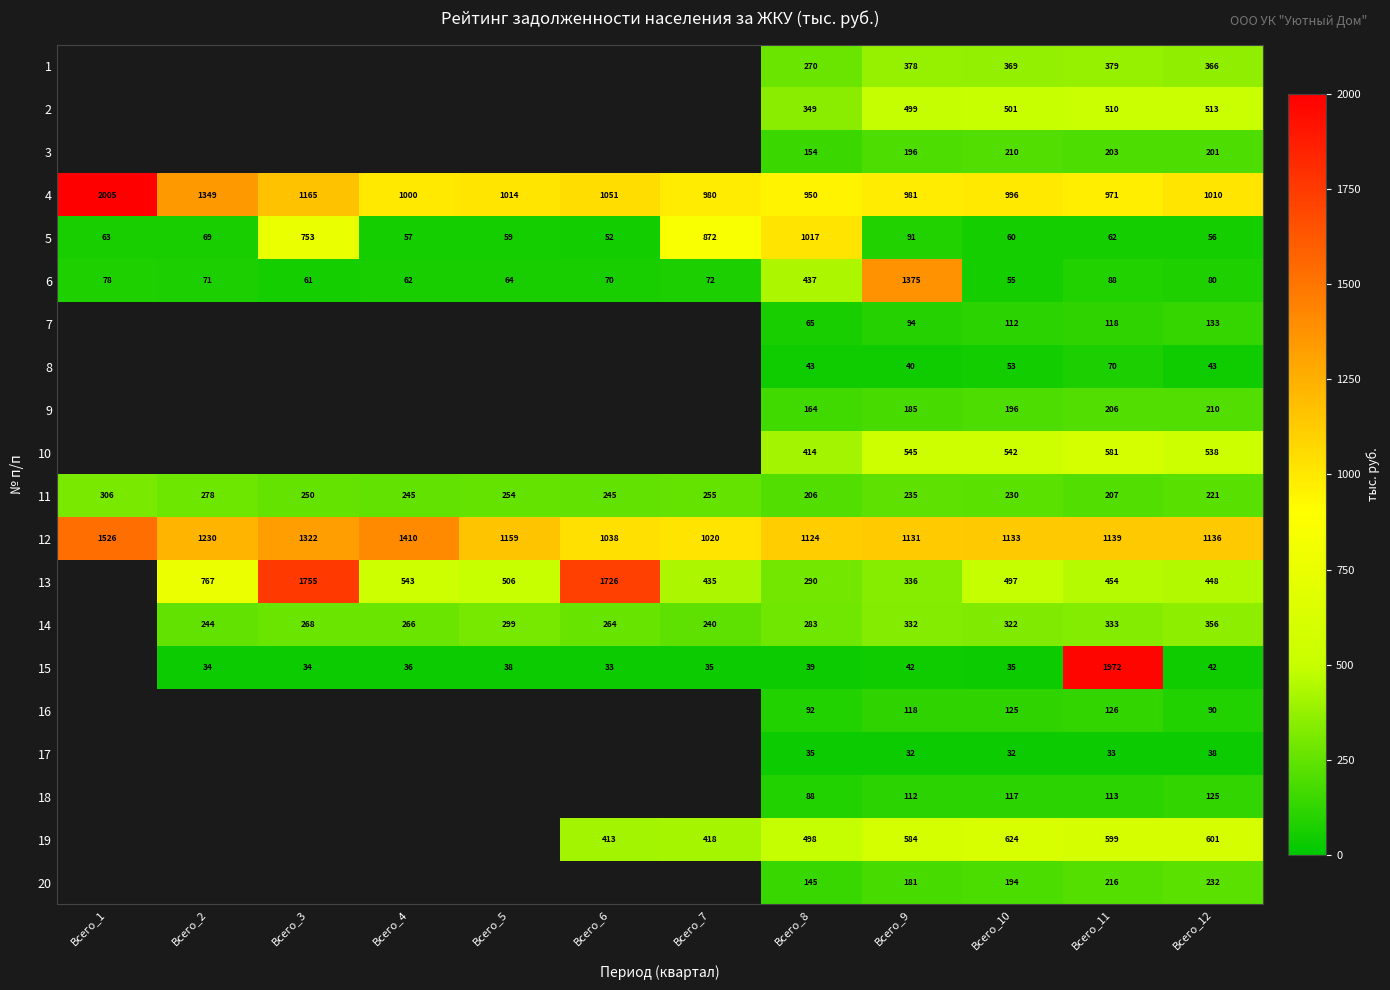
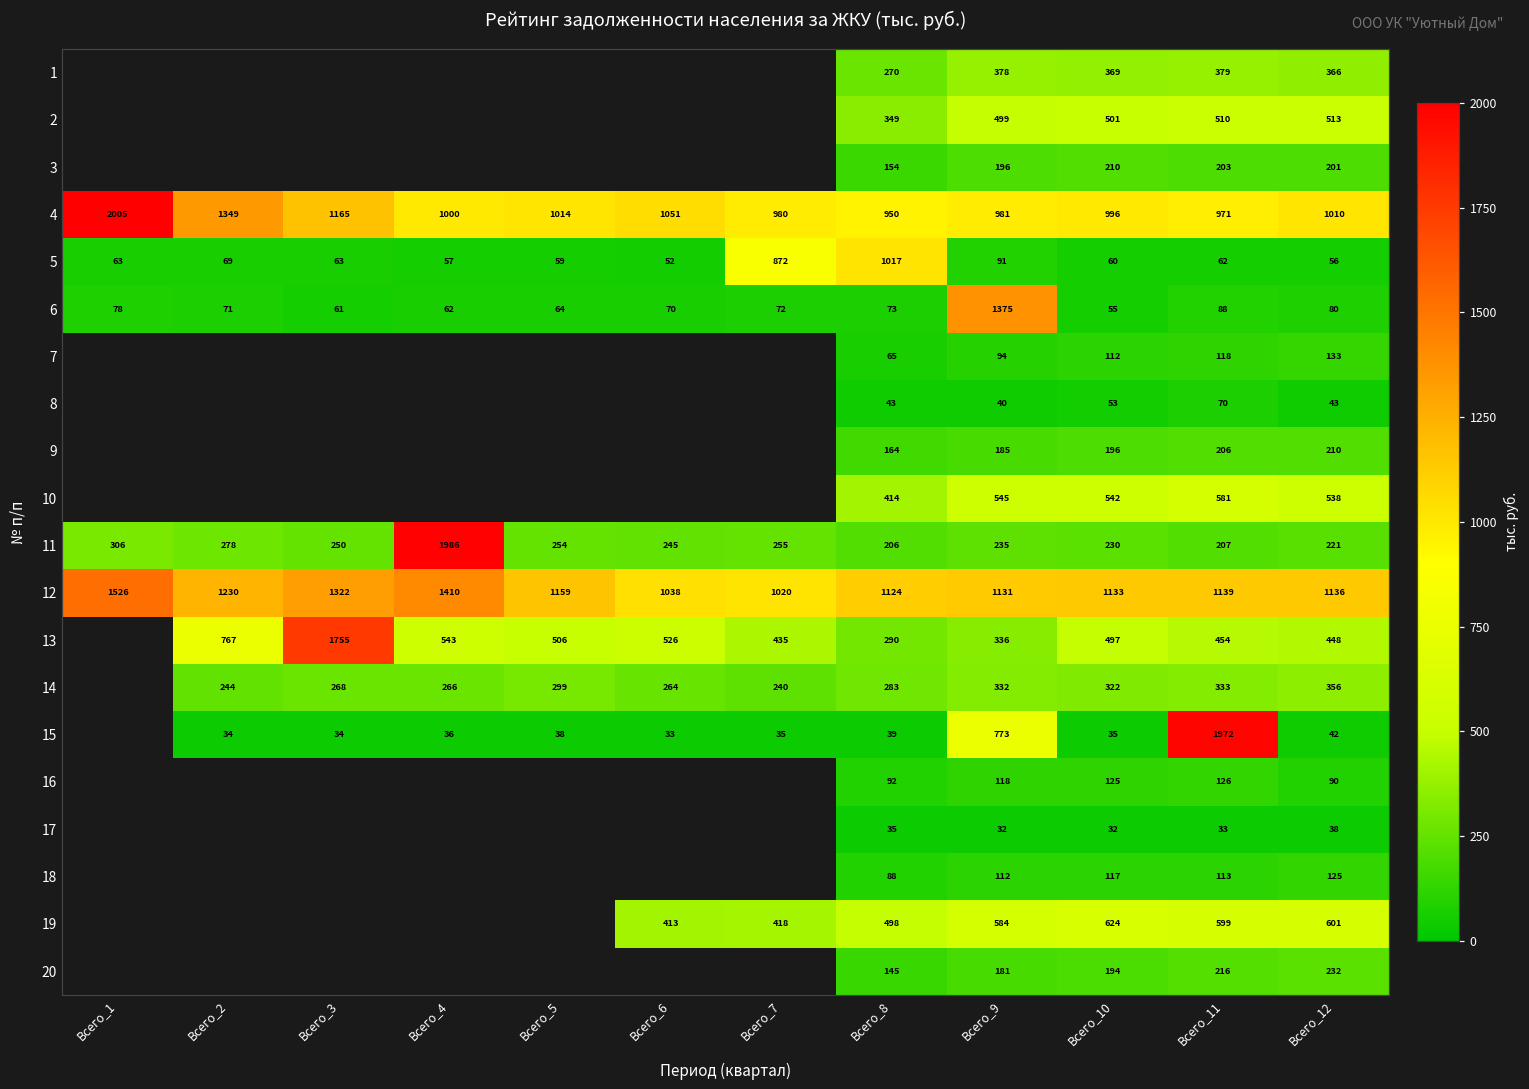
5, Всего_3: 753 -> 63
6, Всего_8: 437 -> 73
11, Всего_4: 245 -> 1986
13, Всего_6: 1726 -> 526
15, Всего_9: 42 -> 773
